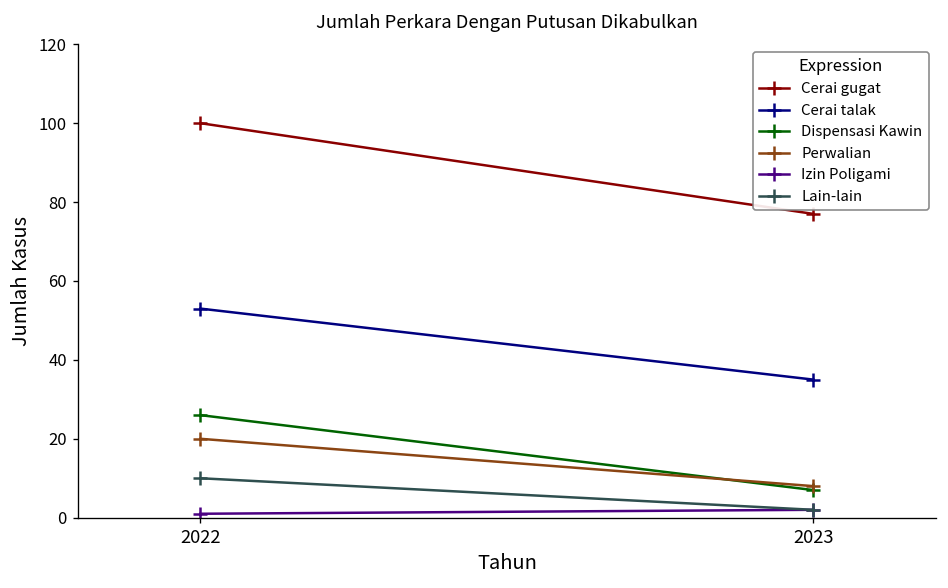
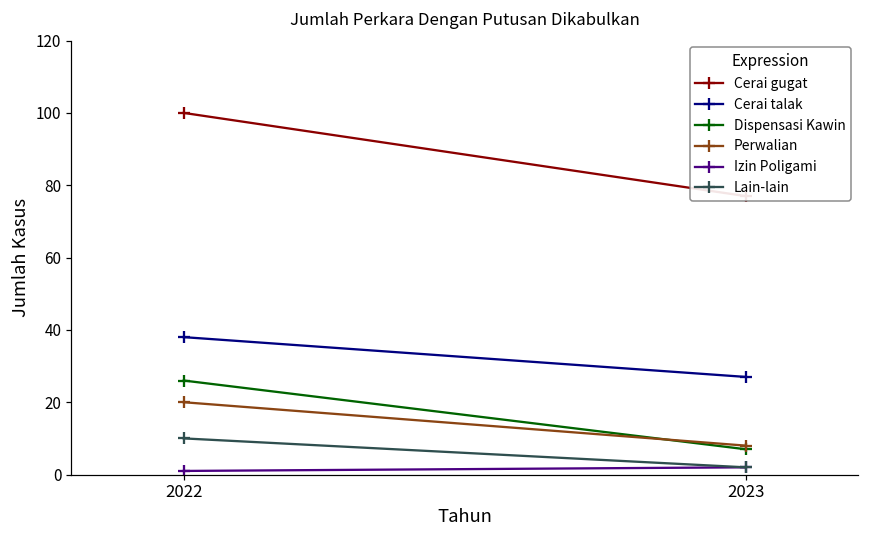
Cerai talak, 2022: 53 -> 38
Cerai talak, 2023: 35 -> 27
